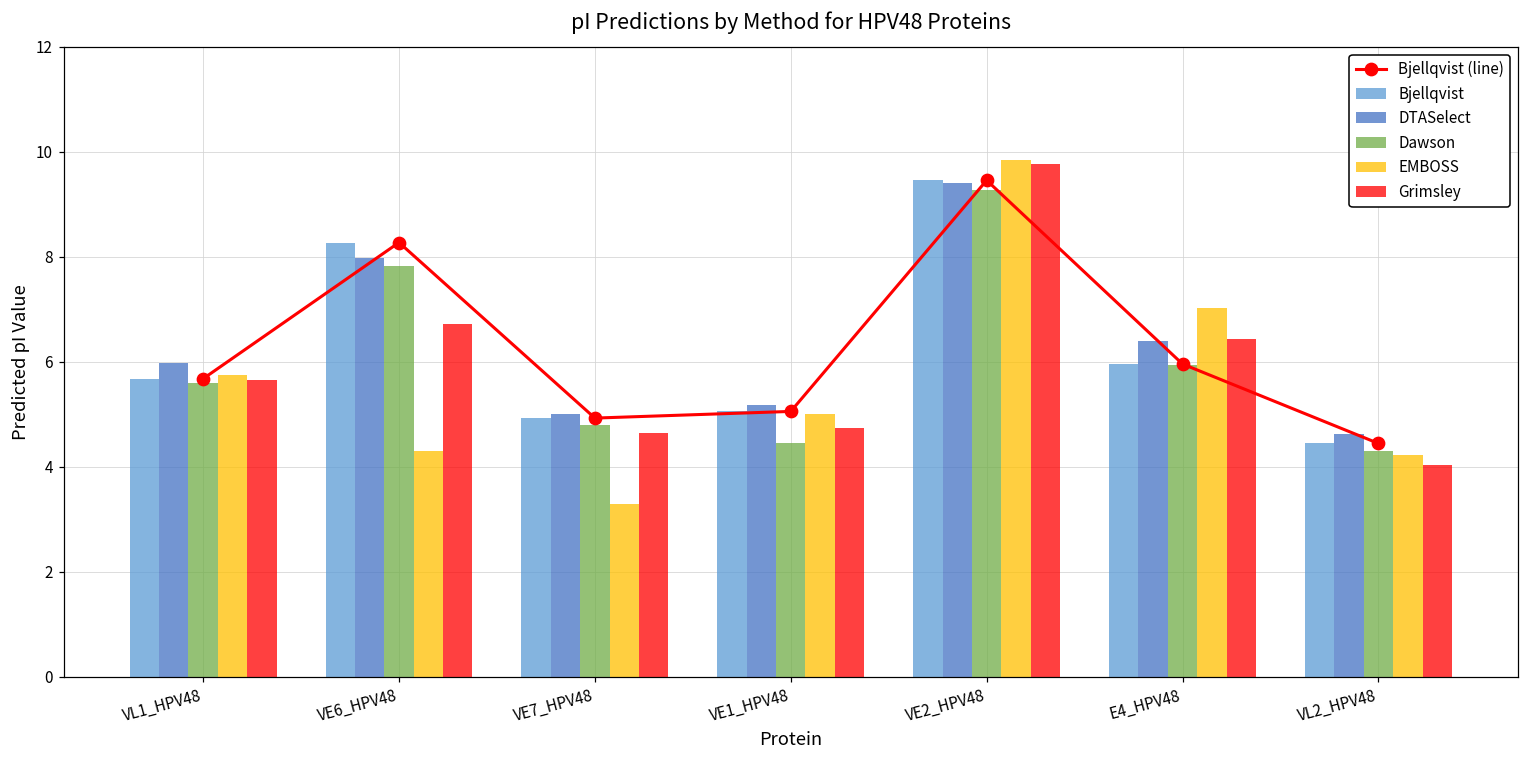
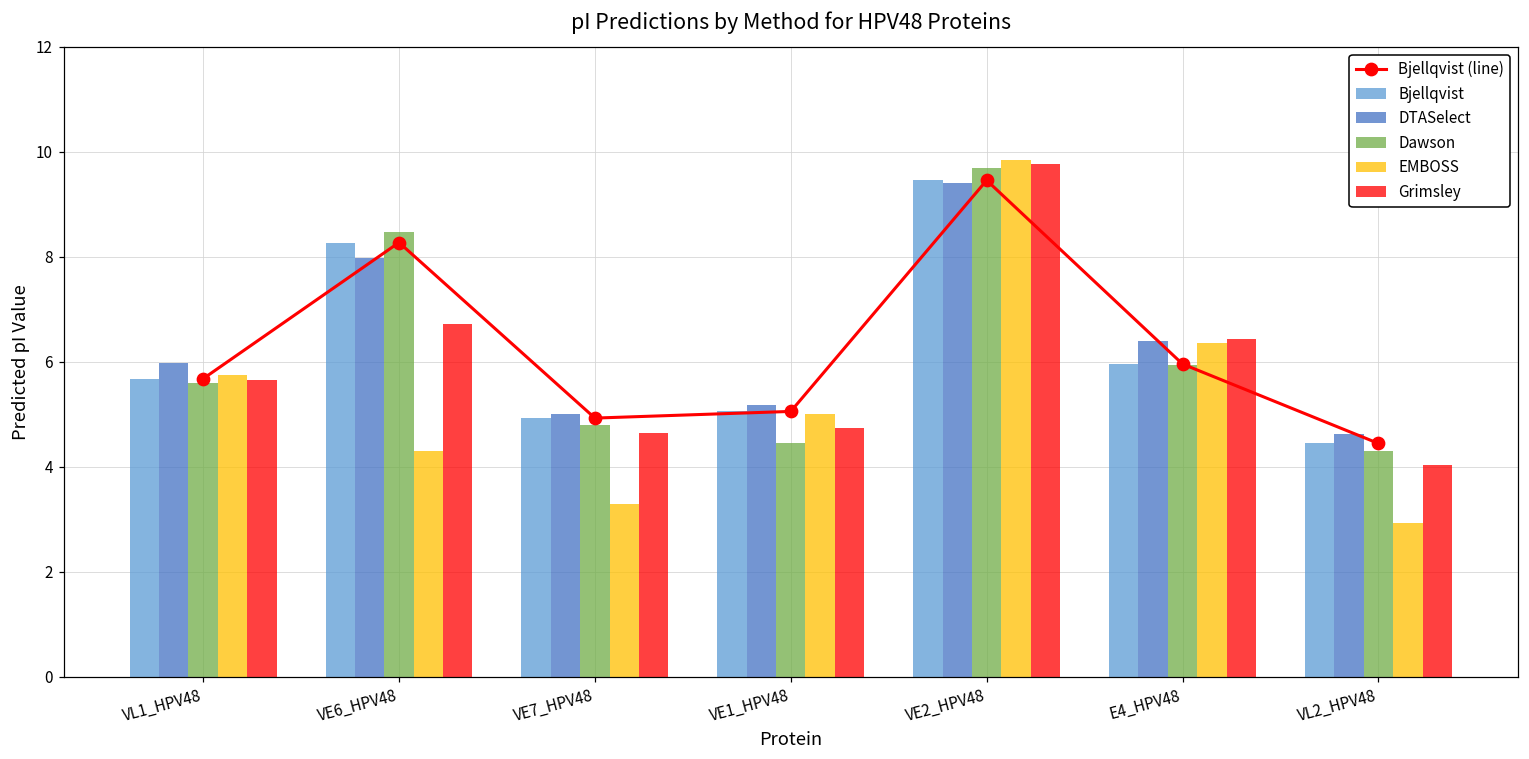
Dawson, VE6_HPV48: 7.8 -> 8.5
Dawson, VE2_HPV48: 9.3 -> 9.7
EMBOSS, E4_HPV48: 7.0 -> 6.4
EMBOSS, VL2_HPV48: 4.2 -> 2.9
